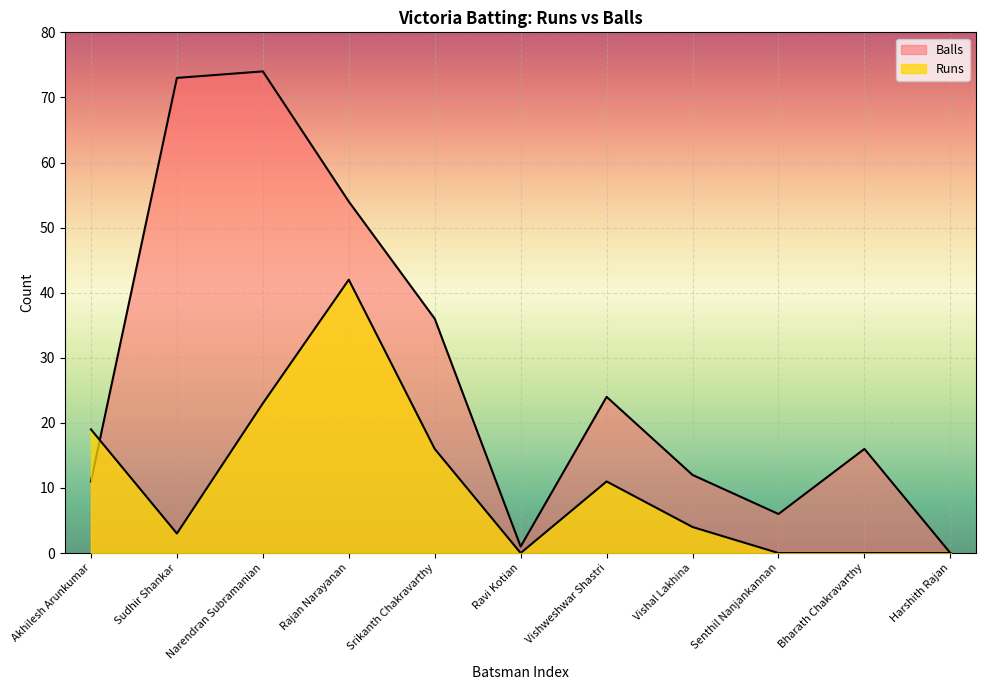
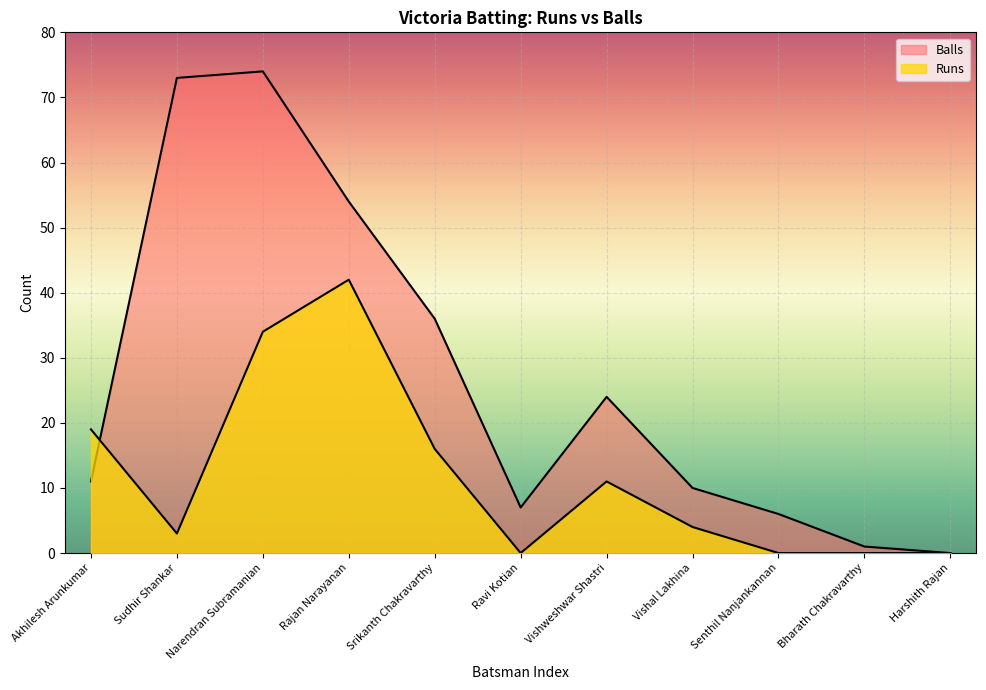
Runs, Narendran Subramanian: 23 -> 34
Balls, Ravi Kotian: 1 -> 7
Balls, Vishal Lakhina: 12 -> 10
Balls, Bharath Chakravarthy: 16 -> 1
